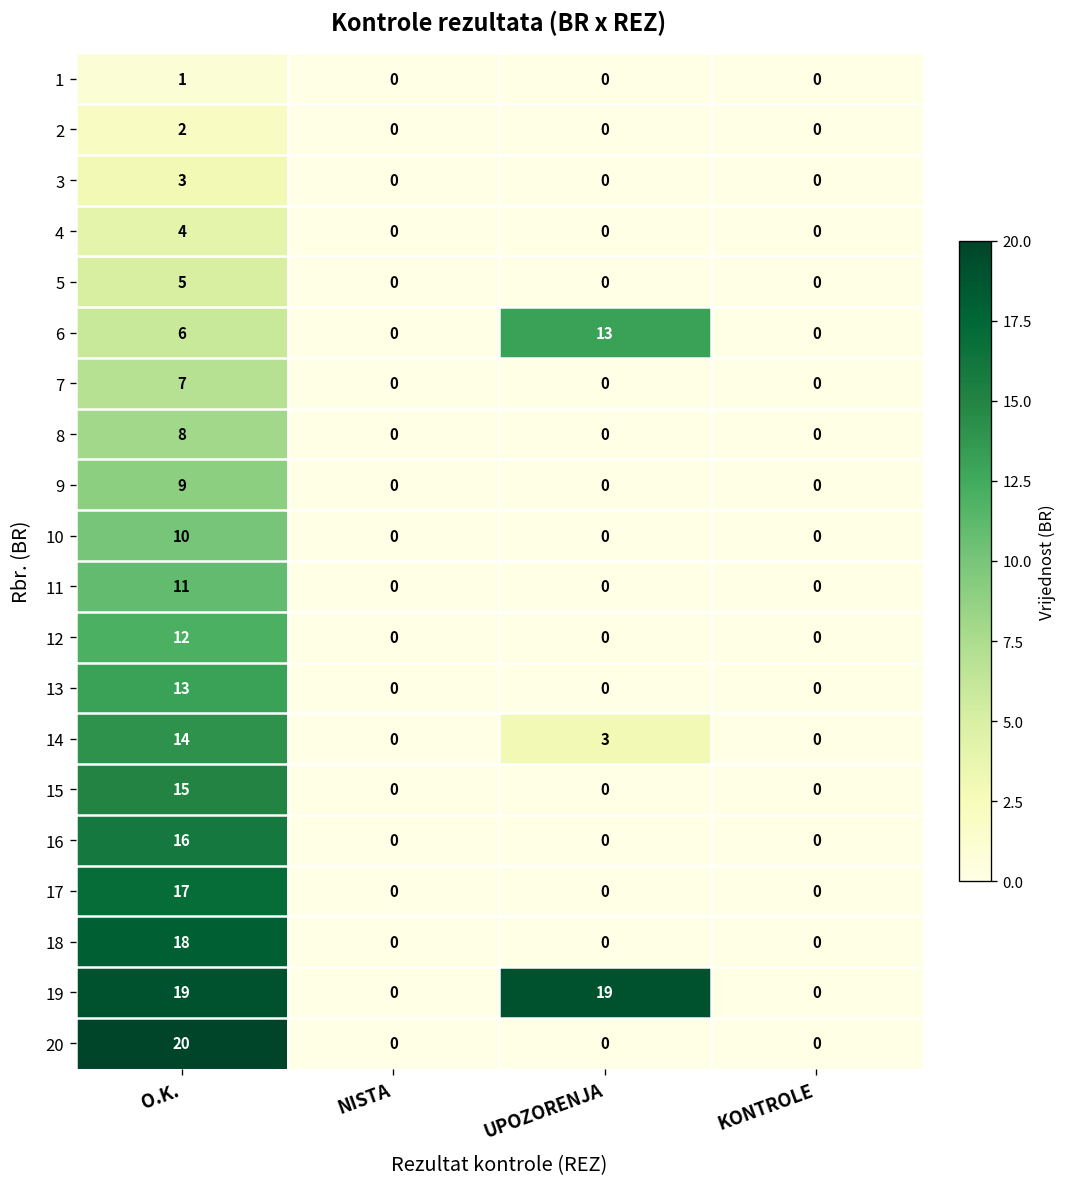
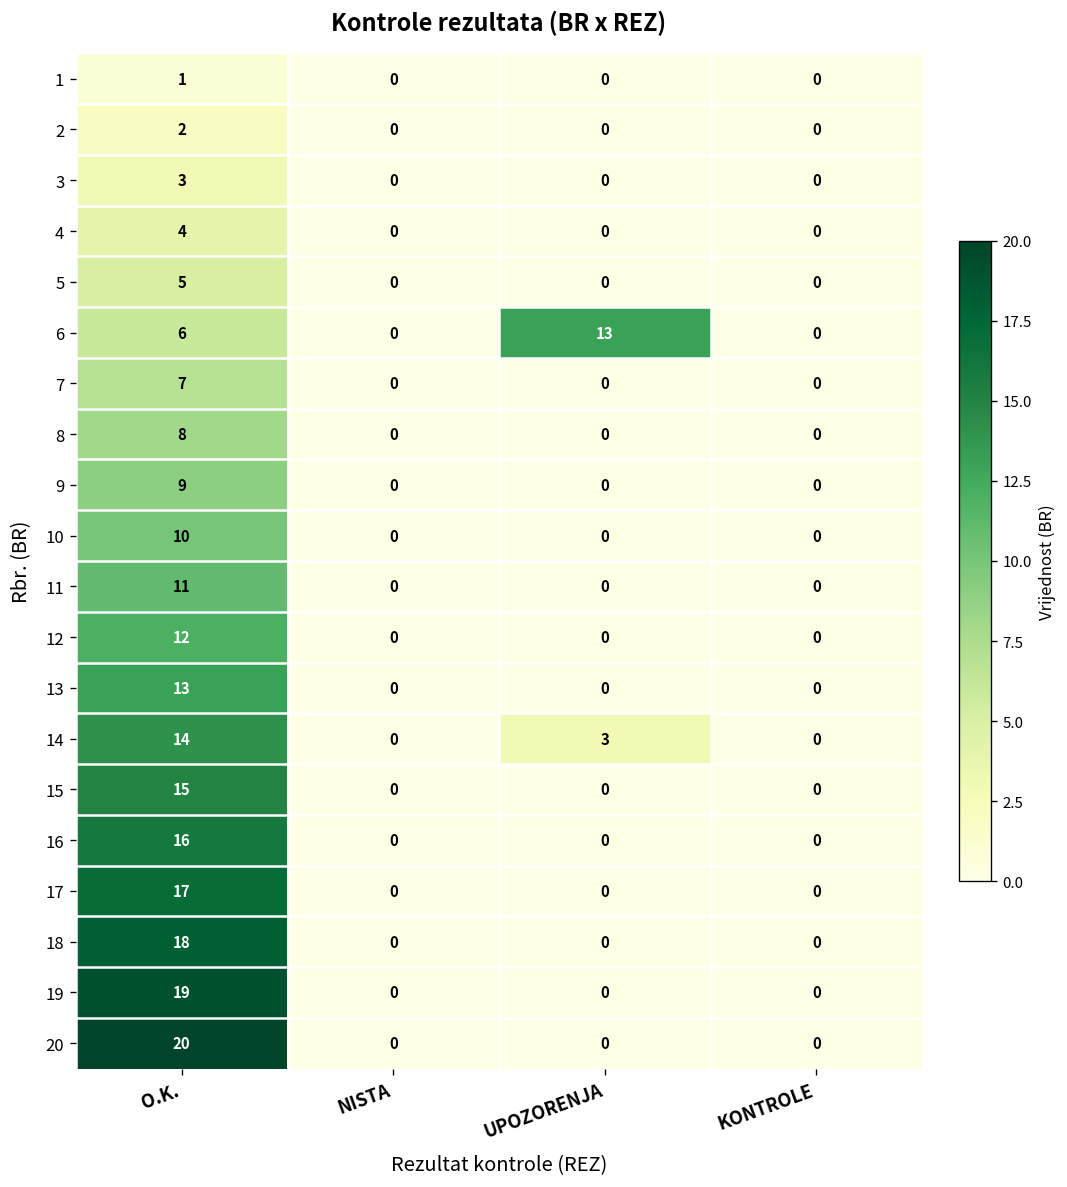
19, UPOZORENJA: 19 -> 0
